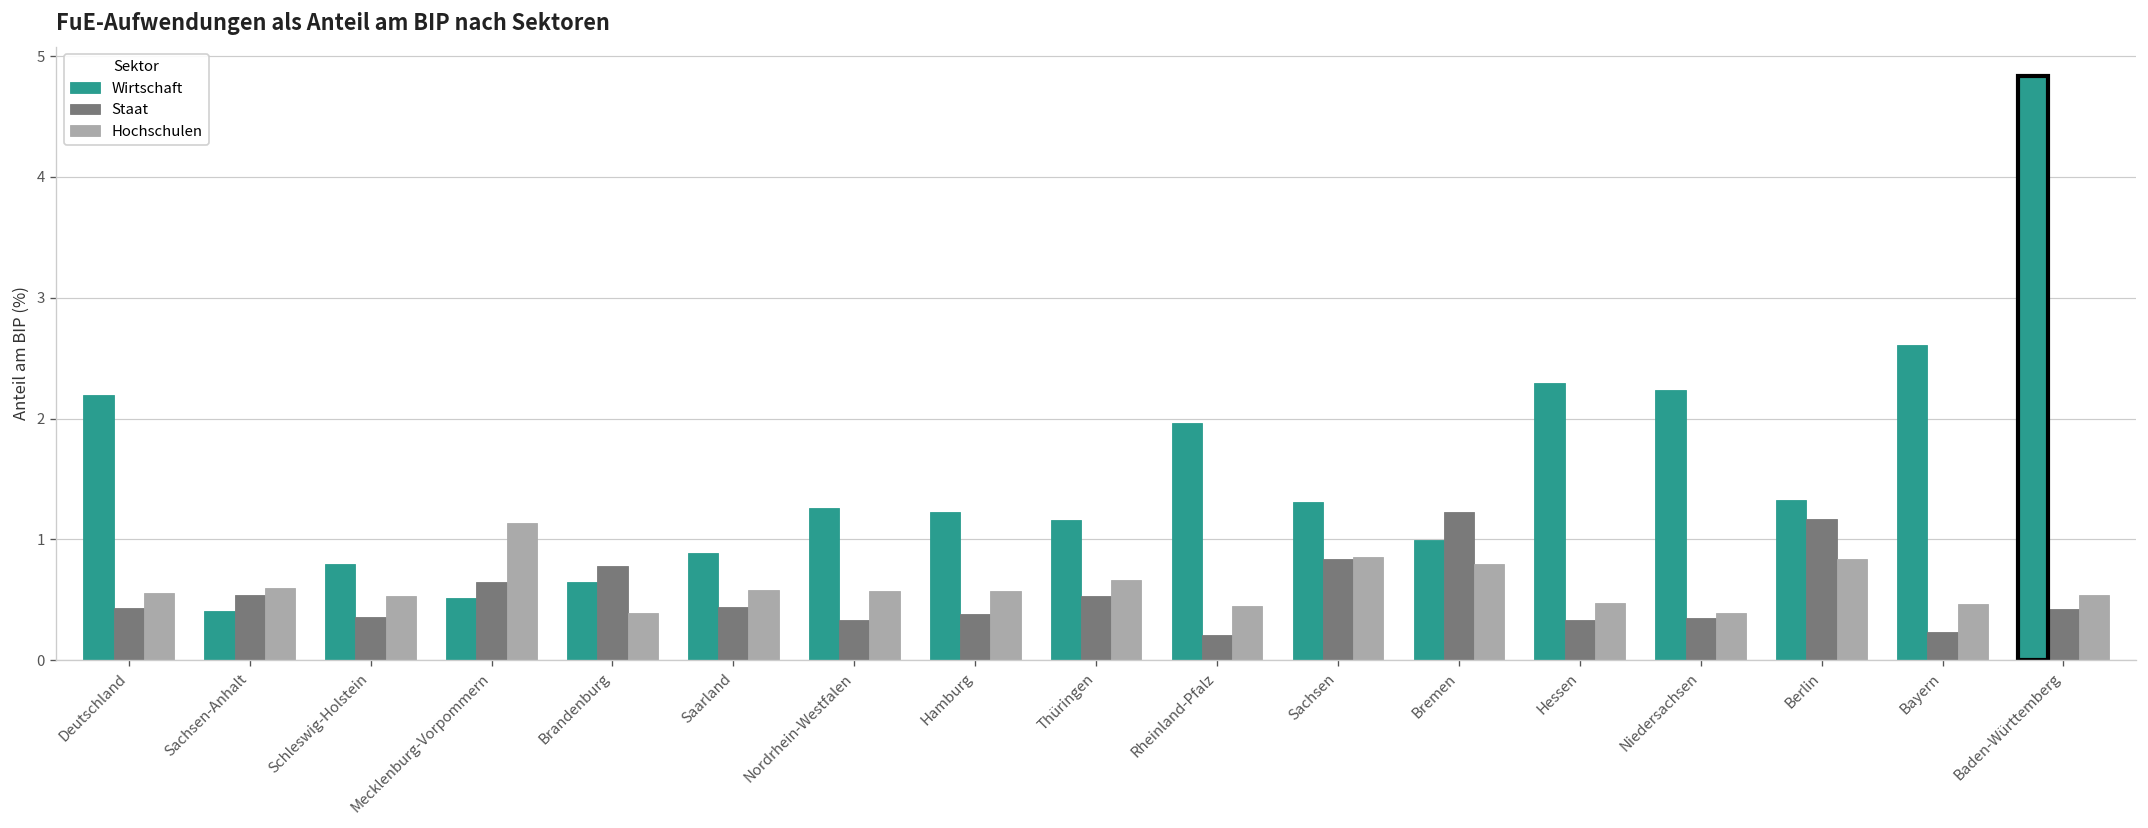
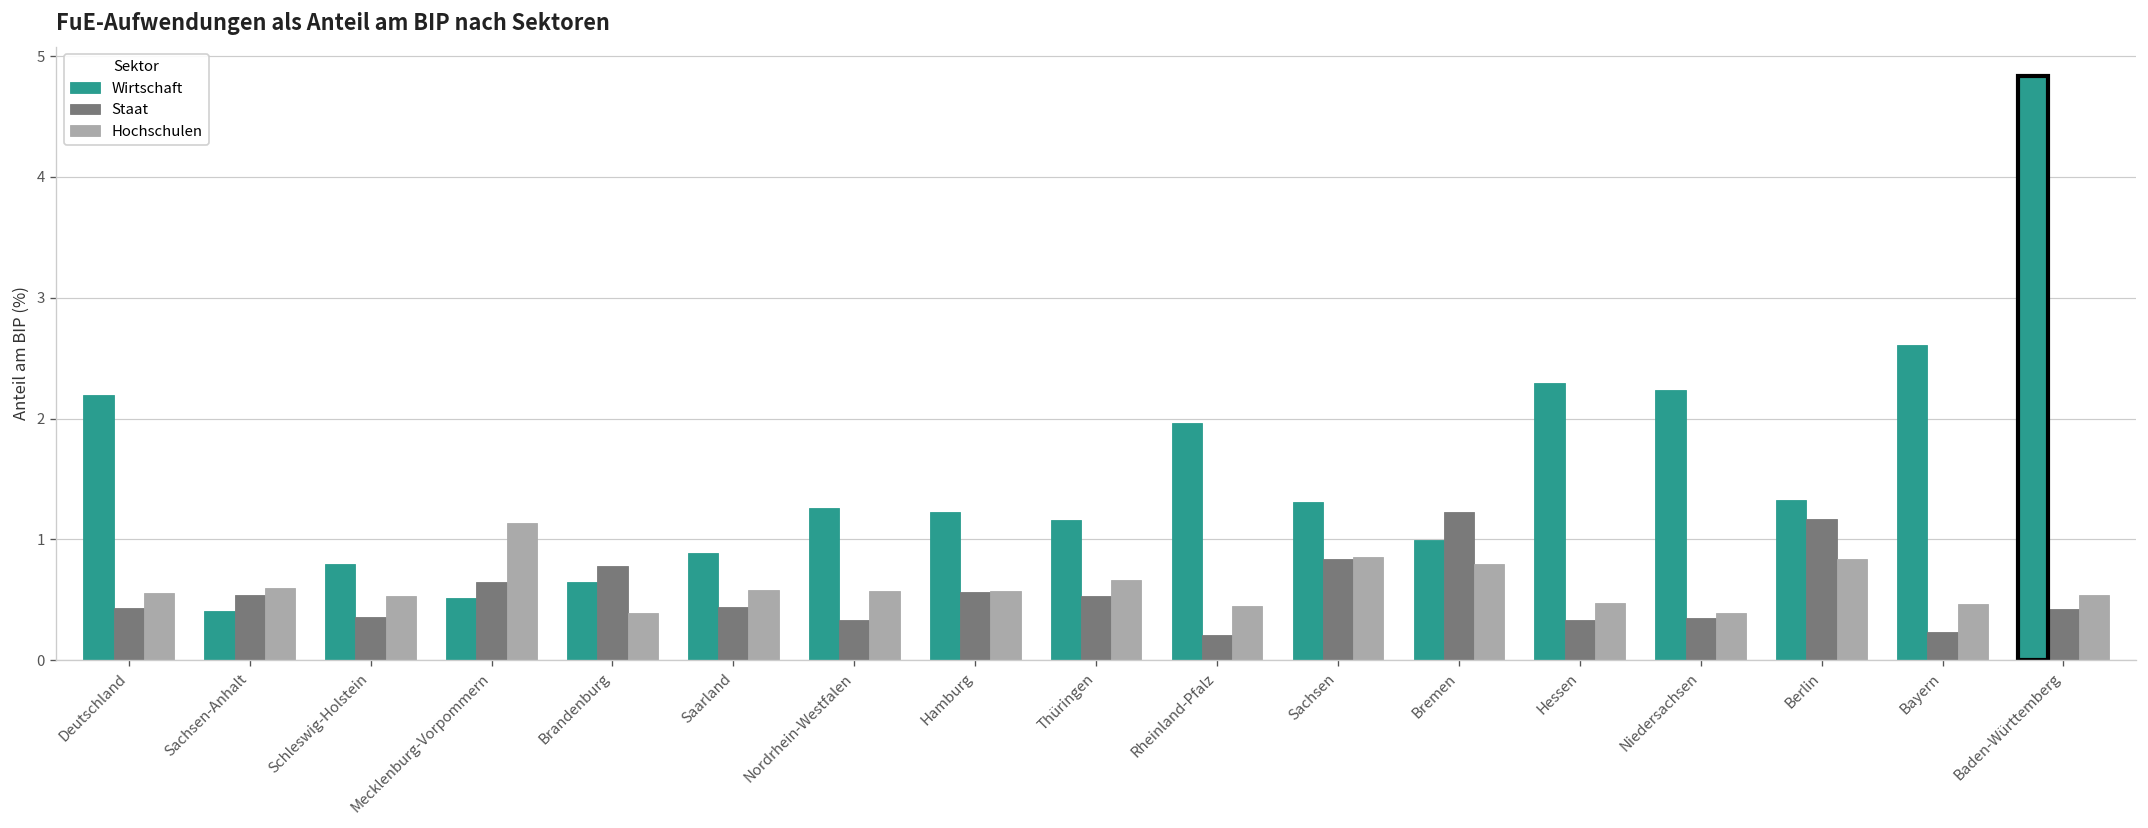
Staat, Hamburg: 0.38 -> 0.56
